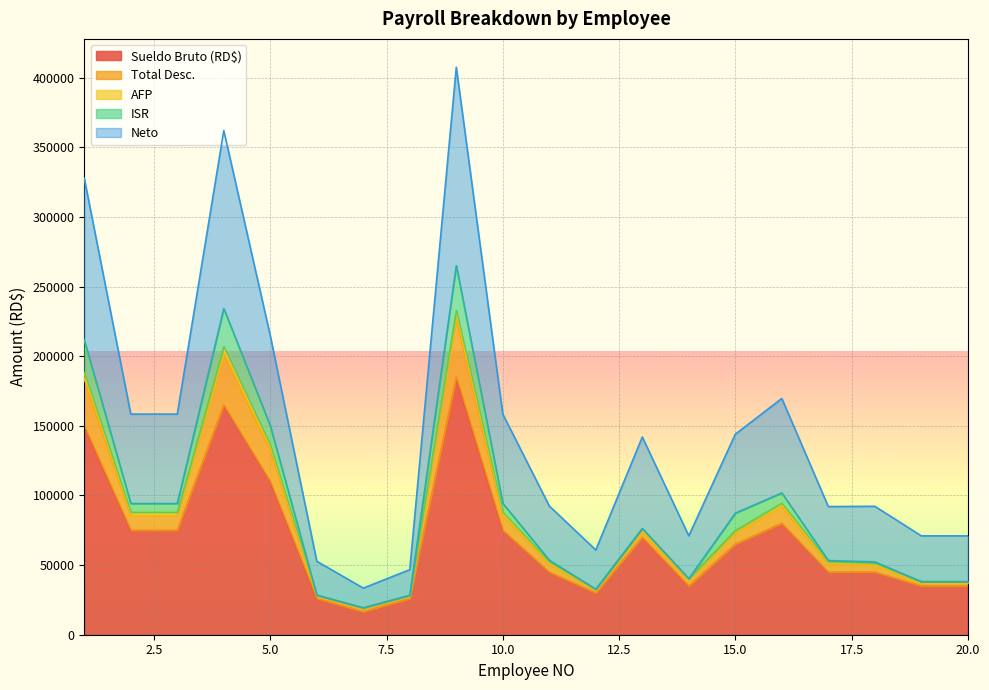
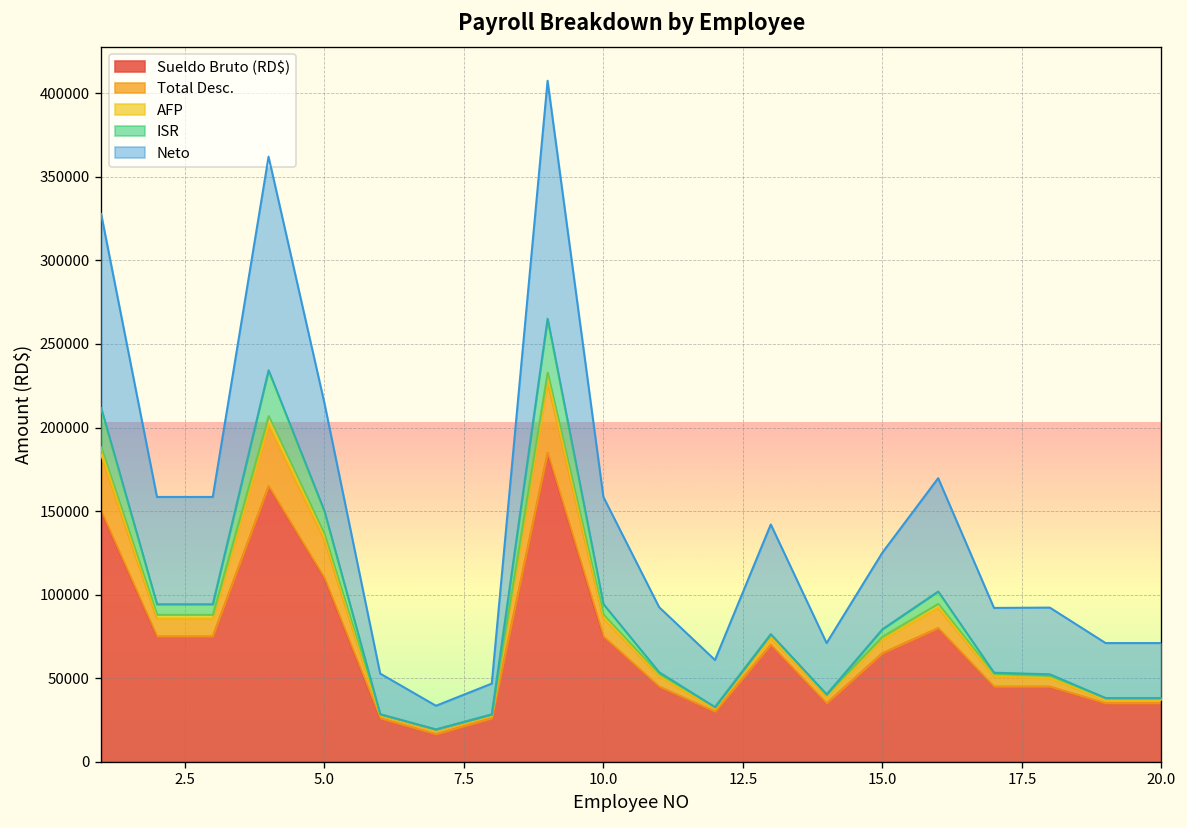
ISR, 15.0: 12000 -> 4000
Neto, 15.0: 57000 -> 46000
